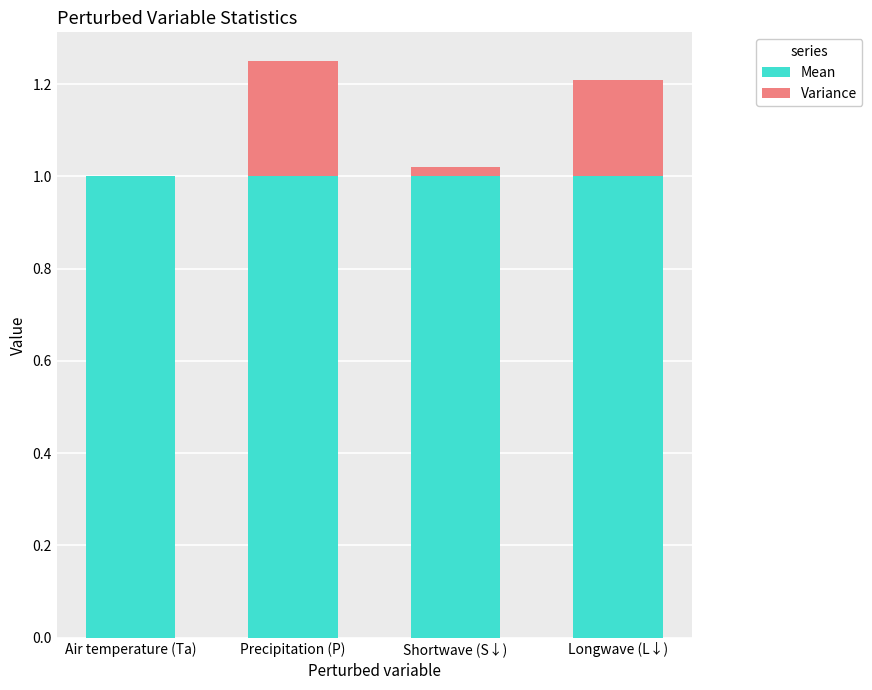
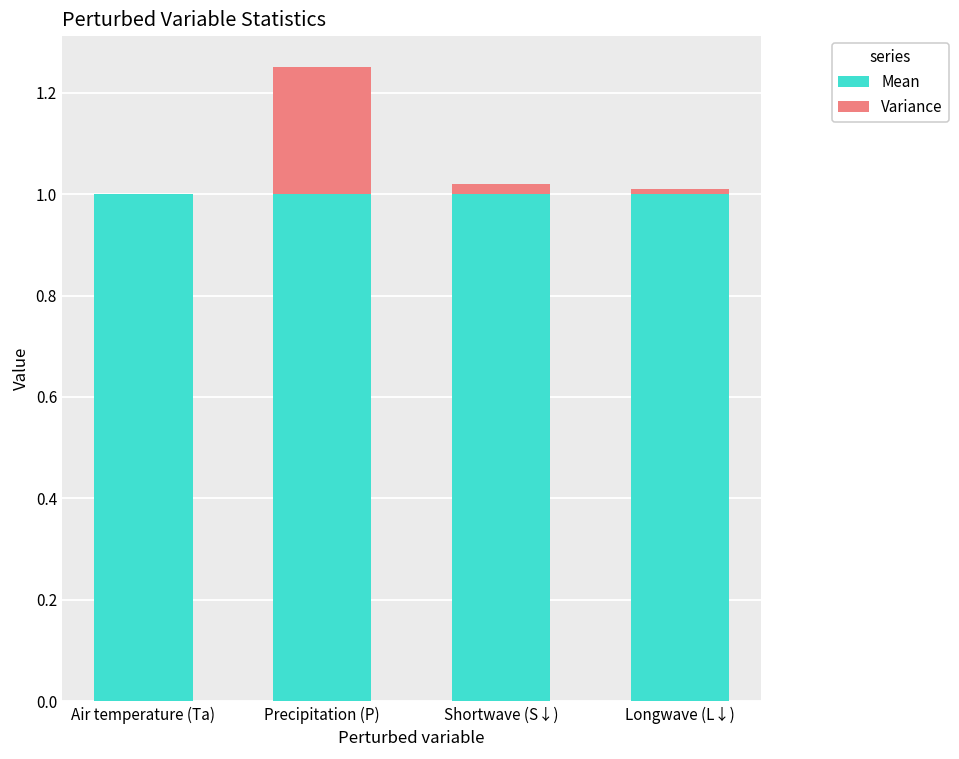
Variance, Longwave (L↓): 0.21 -> 0.01
